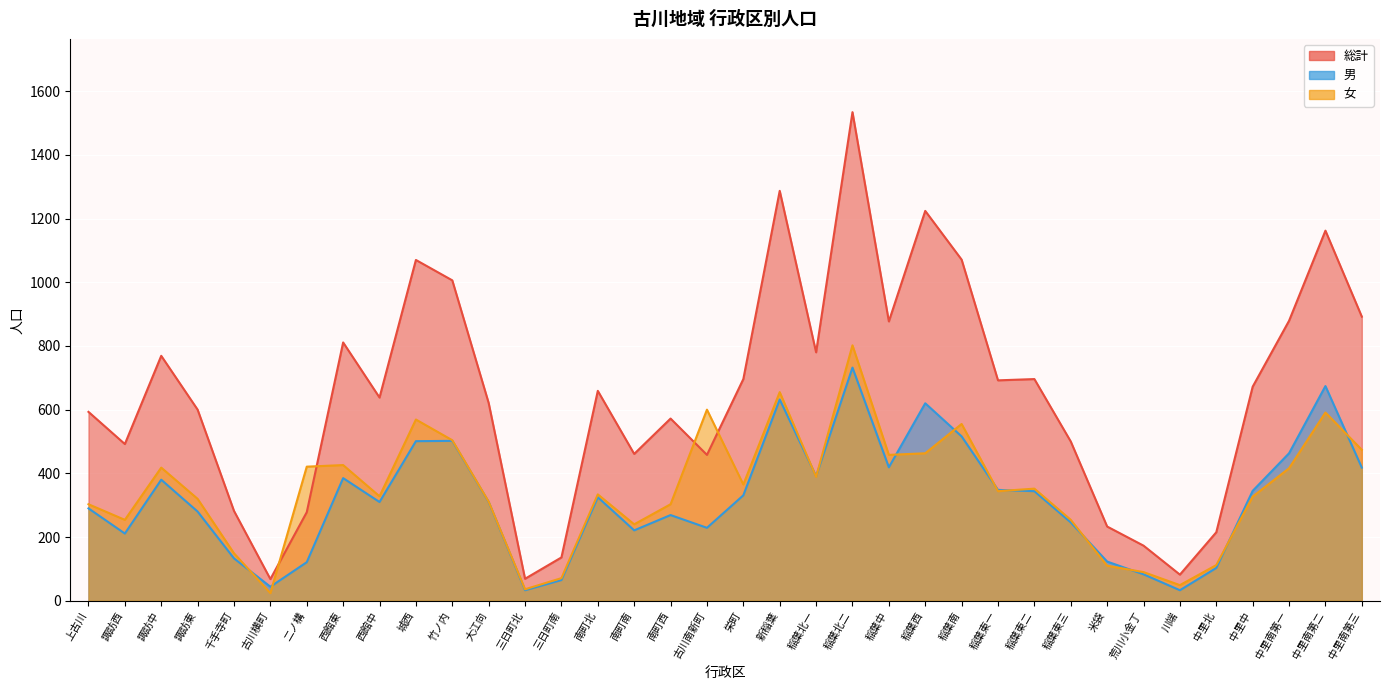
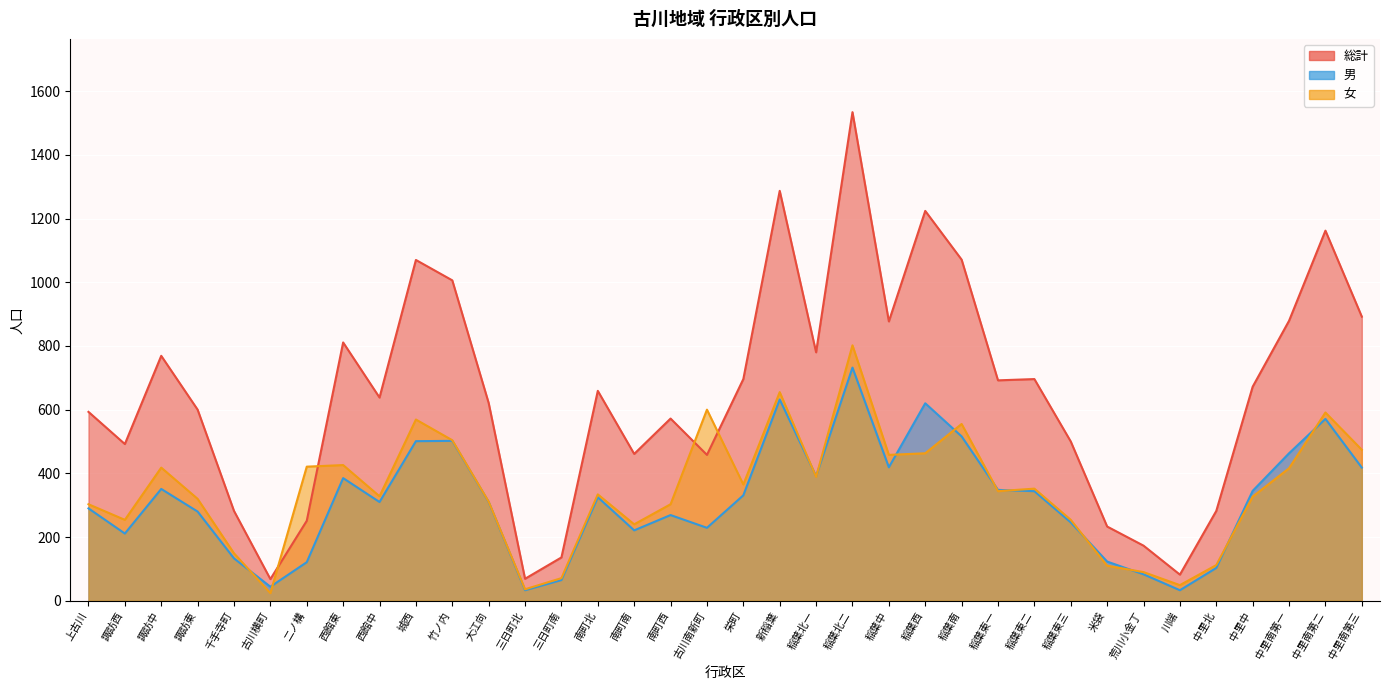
男, 諏訪中: 380 -> 350
総計, 二ノ構: 280 -> 250
総計, 中里北: 220 -> 280
男, 中里南第二: 670 -> 570
